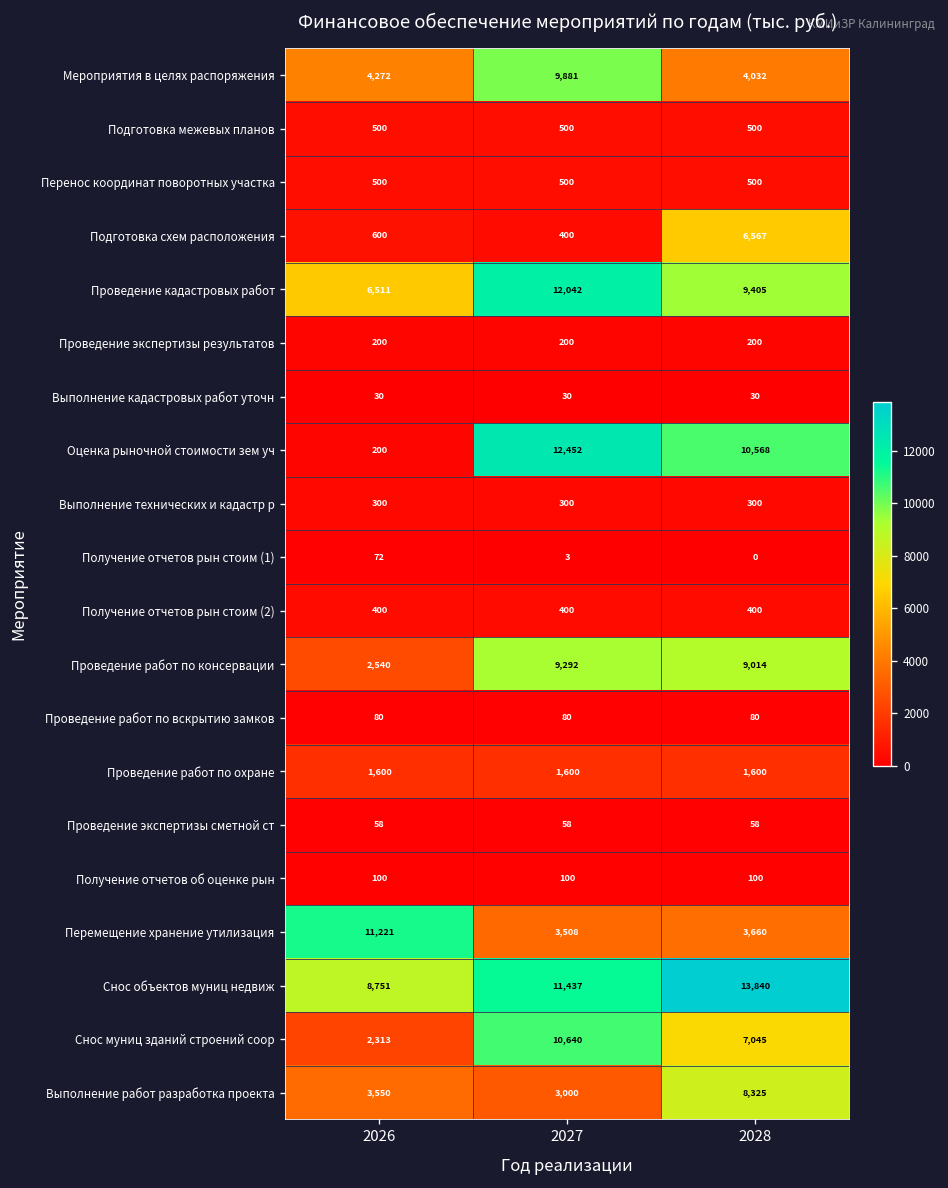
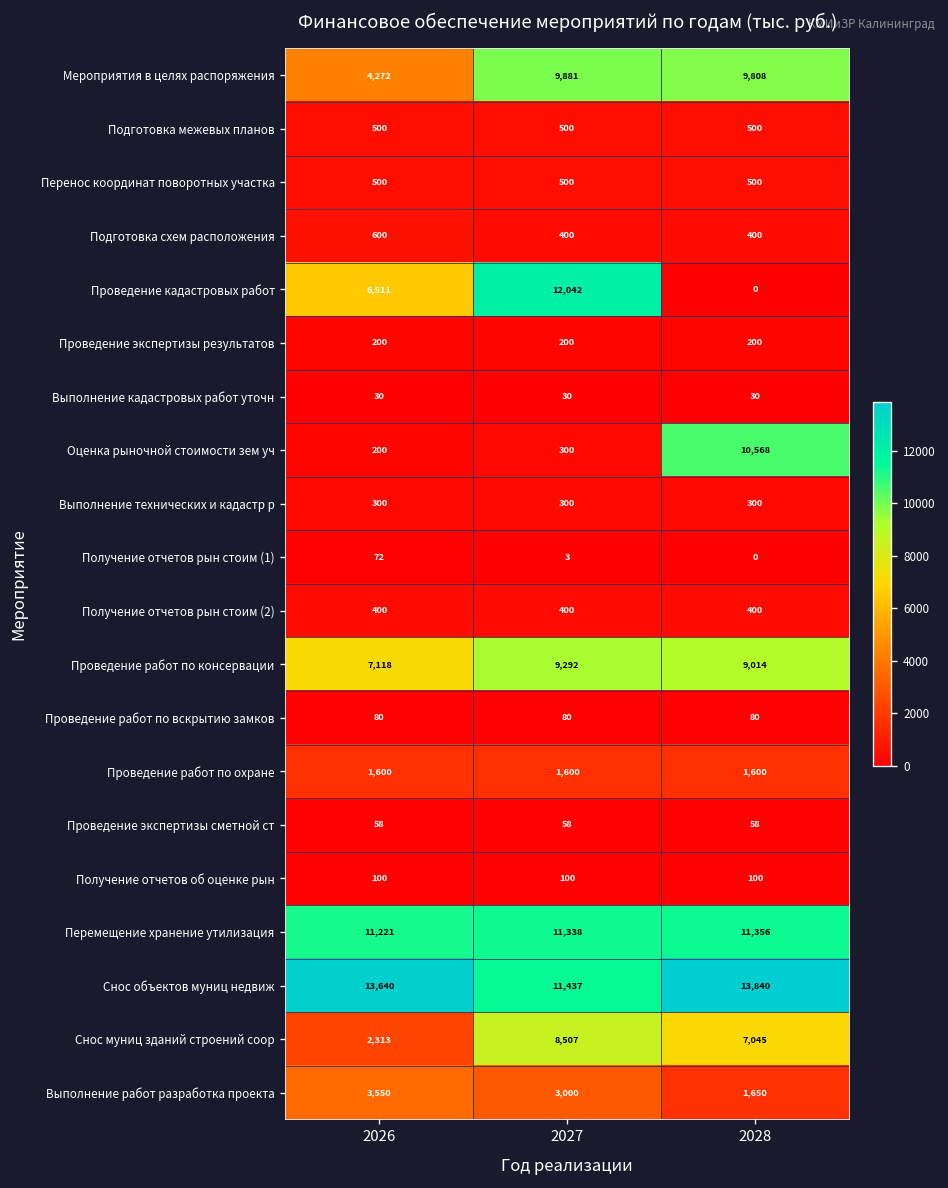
Мероприятия в целях распоряжения, 2028: 4,032 -> 9,808
Подготовка схем расположения, 2028: 6,567 -> 400
Проведение кадастровых работ, 2028: 9,405 -> 0
Оценка рыночной стоимости зем уч, 2027: 12,452 -> 300
Проведение работ по консервации, 2026: 2,540 -> 7,118
Перемещение хранение утилизация, 2027: 3,508 -> 11,338
Перемещение хранение утилизация, 2028: 3,660 -> 11,356
Снос объектов муниц недвиж, 2026: 8,751 -> 13,640
Снос муниц зданий строений соор, 2027: 10,640 -> 8,507
Выполнение работ разработка проекта, 2028: 8,325 -> 1,650
